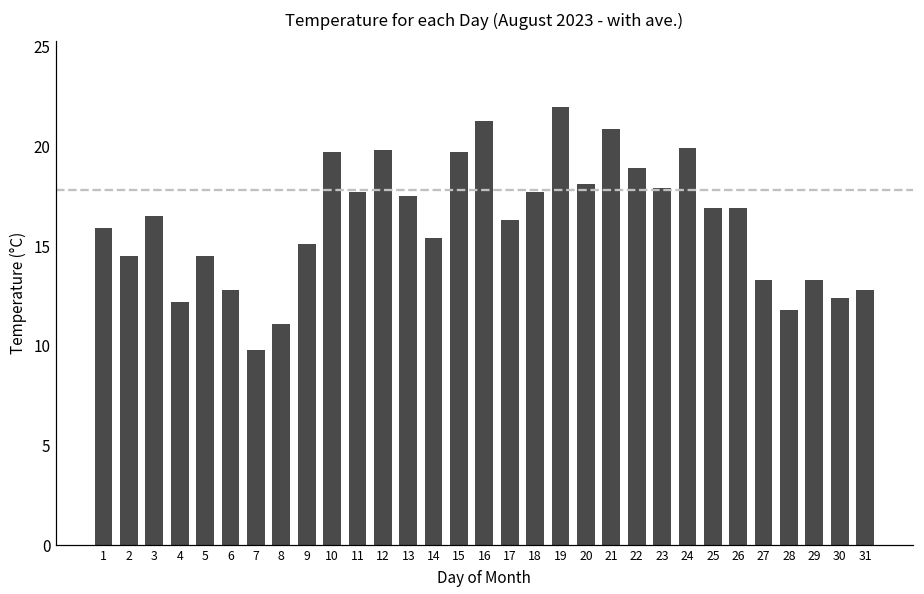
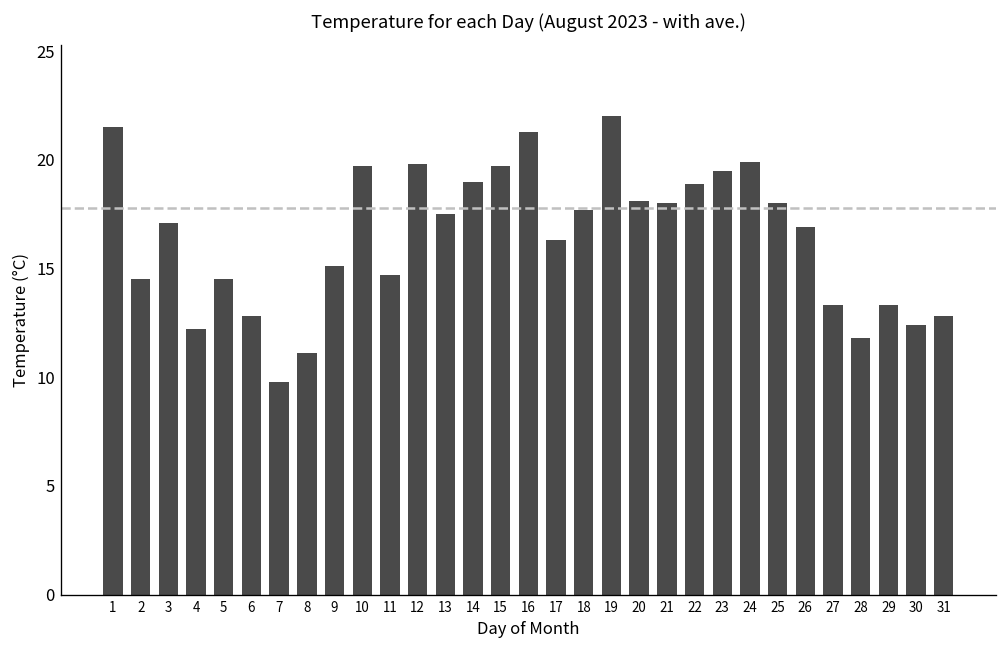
1: 15.9 -> 21.5
3: 16.5 -> 17.1
11: 17.7 -> 14.7
14: 15.4 -> 19.0
21: 20.9 -> 18.0
23: 17.9 -> 19.5
25: 16.9 -> 18.0
